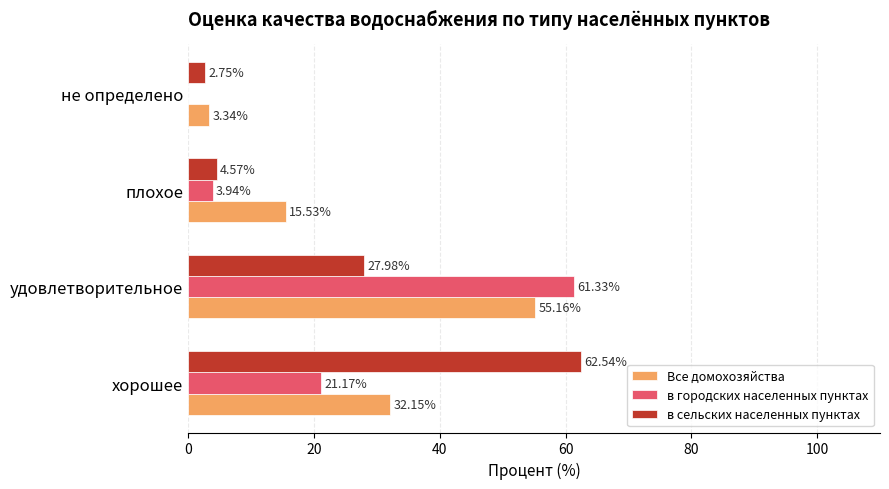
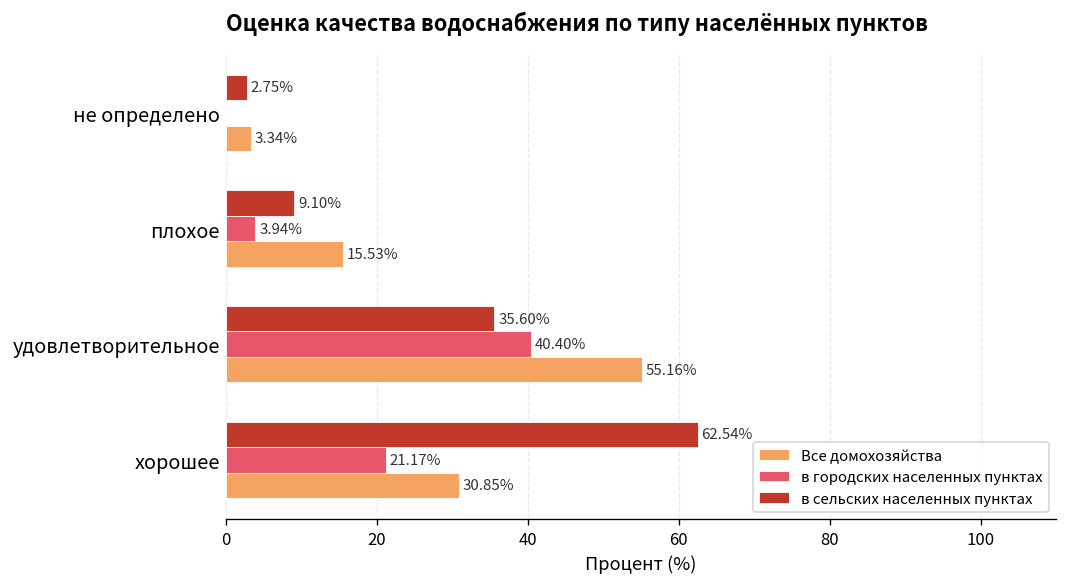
в сельских населенных пунктах, плохое: 4.57% -> 9.10%
в сельских населенных пунктах, удовлетворительное: 27.98% -> 35.60%
в городских населенных пунктах, удовлетворительное: 61.33% -> 40.40%
Все домохозяйства, хорошее: 32.15% -> 30.85%
